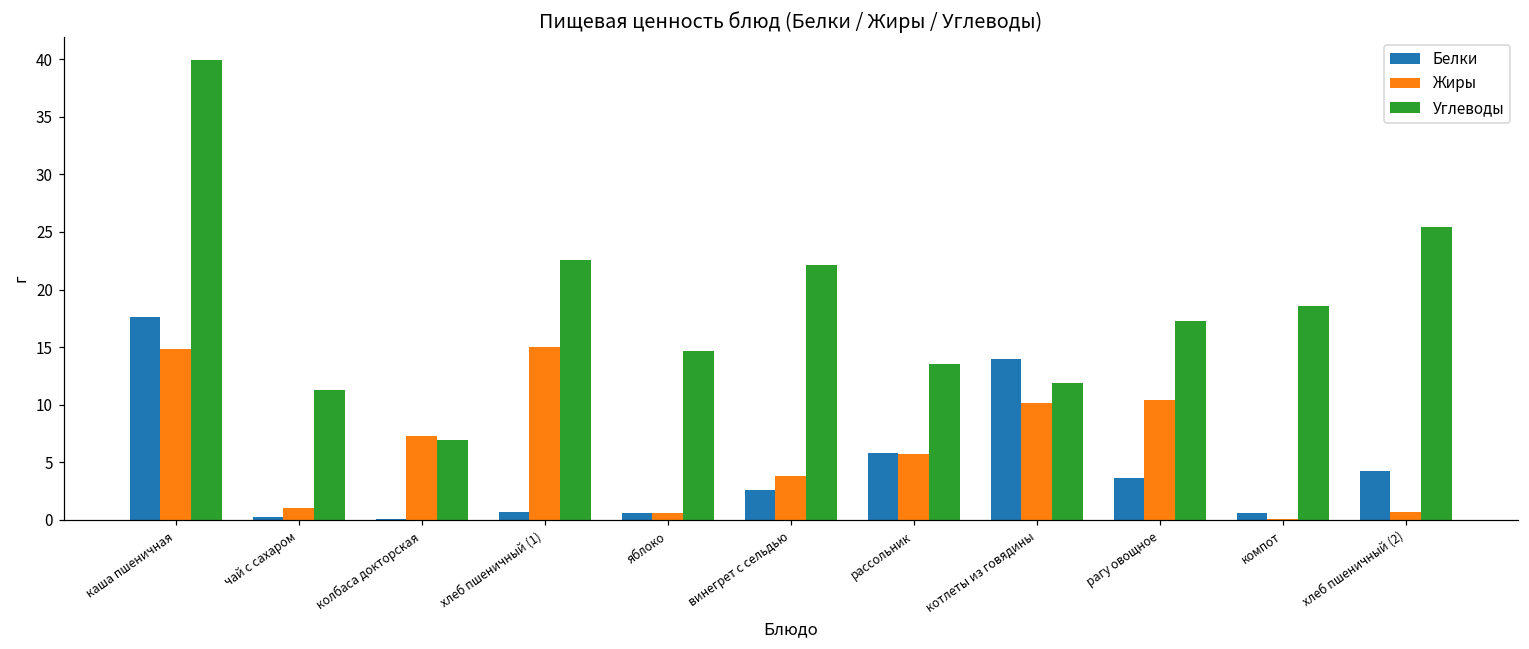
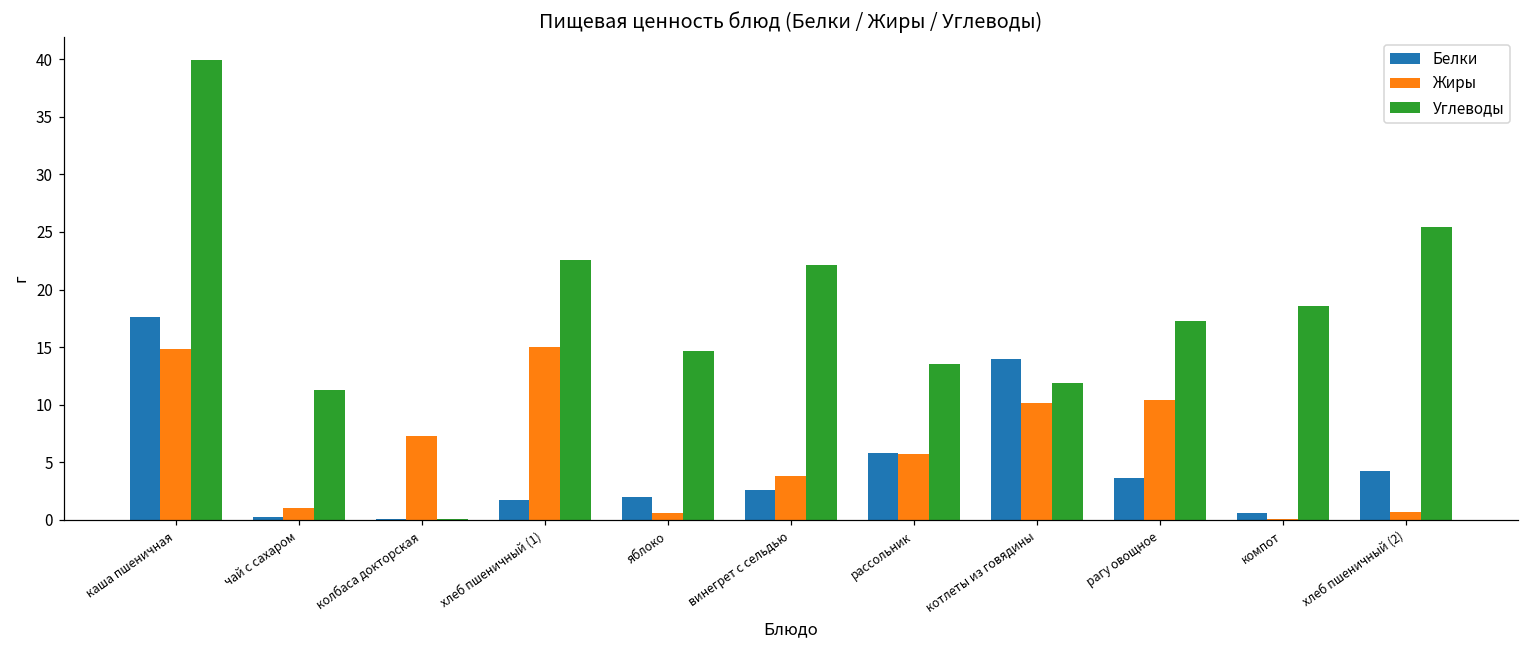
Углеводы, колбаса докторская: 6.9 -> 0.1
Белки, хлеб пшеничный (1): 0.7 -> 1.7
Белки, яблоко: 0.6 -> 2.0
